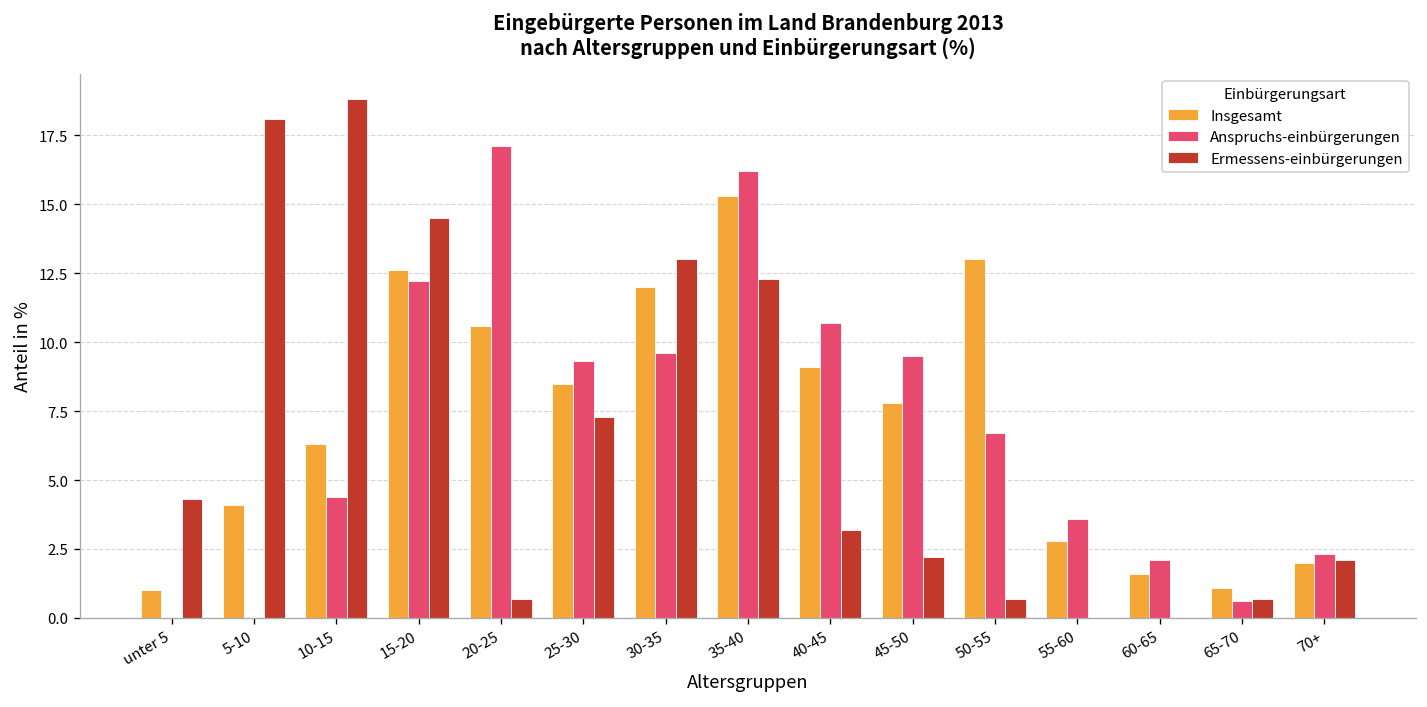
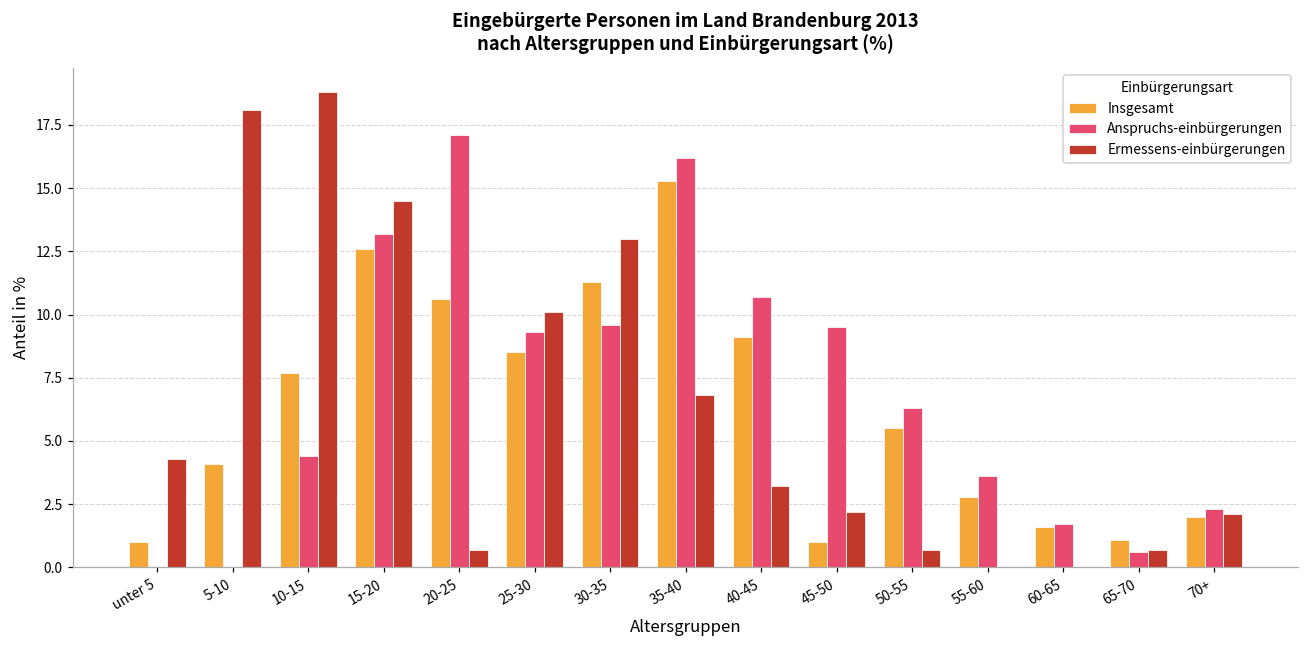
Insgesamt, 10-15: 6.3 -> 7.7
Anspruchs-einbürgerungen, 15-20: 12.2 -> 13.2
Ermessens-einbürgerungen, 25-30: 7.3 -> 10.1
Insgesamt, 30-35: 12.0 -> 11.3
Ermessens-einbürgerungen, 35-40: 12.3 -> 6.8
Insgesamt, 45-50: 7.8 -> 1.0
Insgesamt, 50-55: 13.0 -> 5.5
Anspruchs-einbürgerungen, 50-55: 6.7 -> 6.3
Anspruchs-einbürgerungen, 60-65: 2.1 -> 1.7
